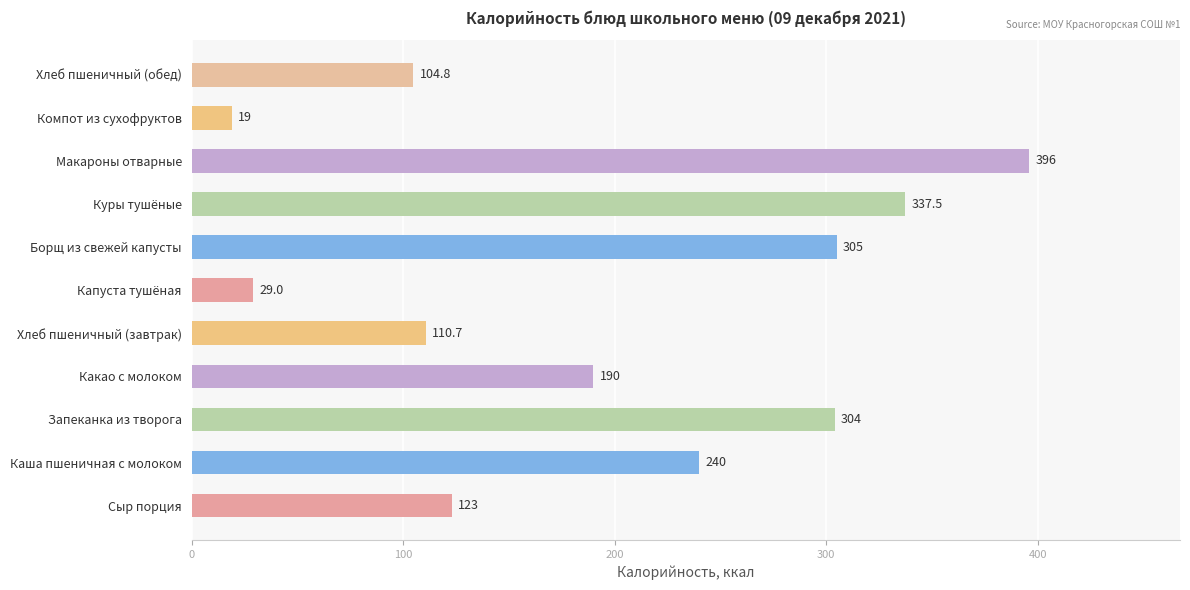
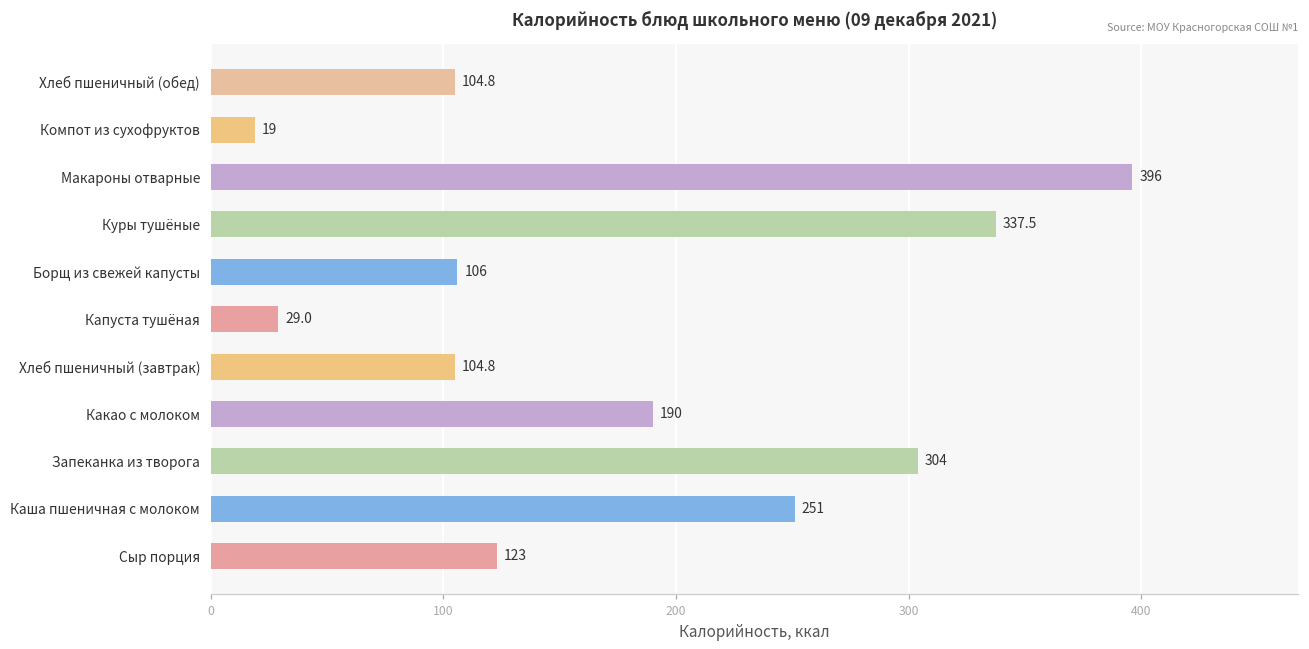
Борщ из свежей капусты: 305 -> 106
Хлеб пшеничный (завтрак): 110.7 -> 104.8
Каша пшеничная с молоком: 240 -> 251
